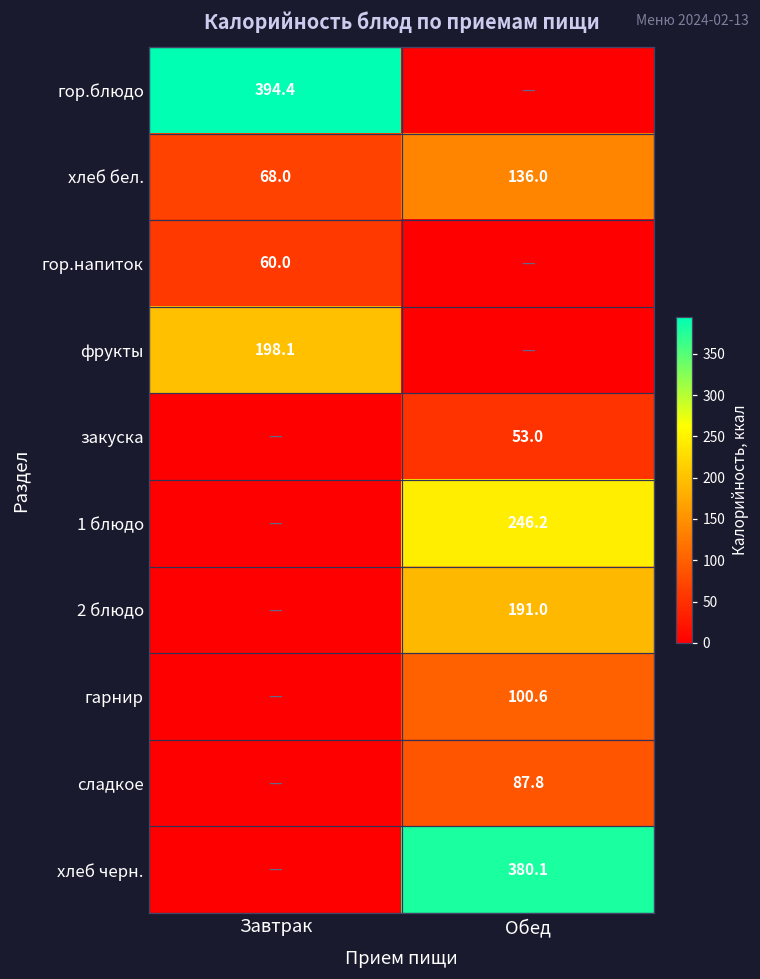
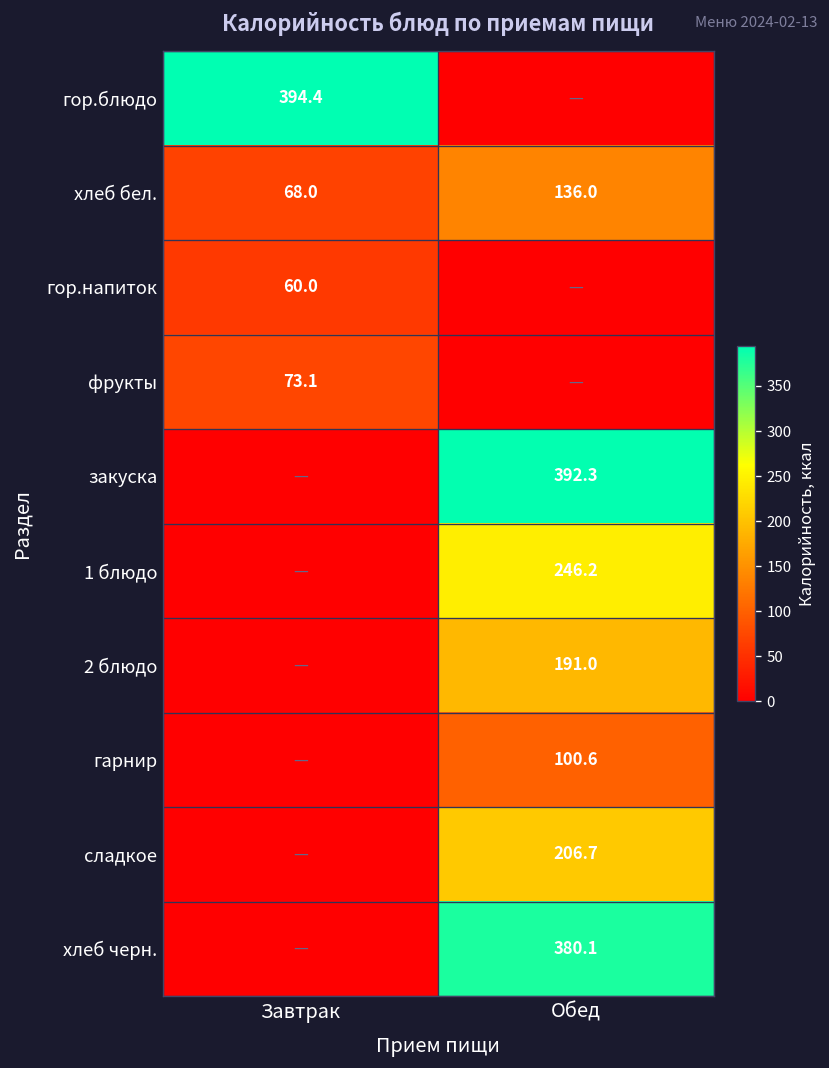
фрукты, Завтрак: 198.1 -> 73.1
закуска, Обед: 53.0 -> 392.3
сладкое, Обед: 87.8 -> 206.7
